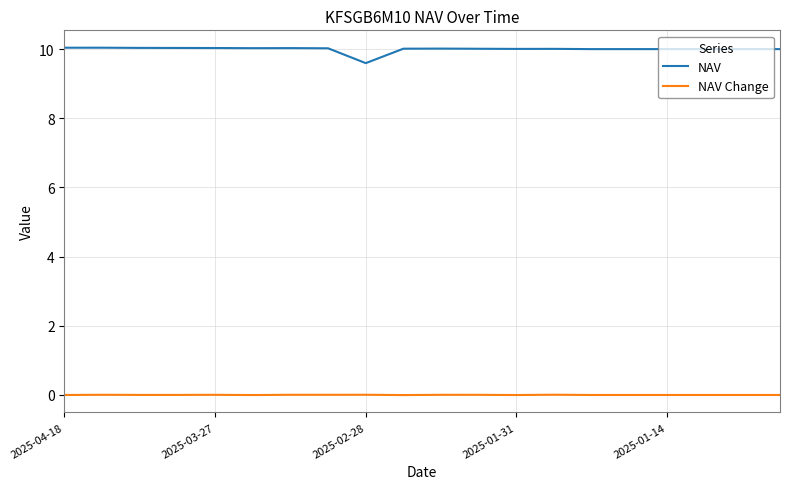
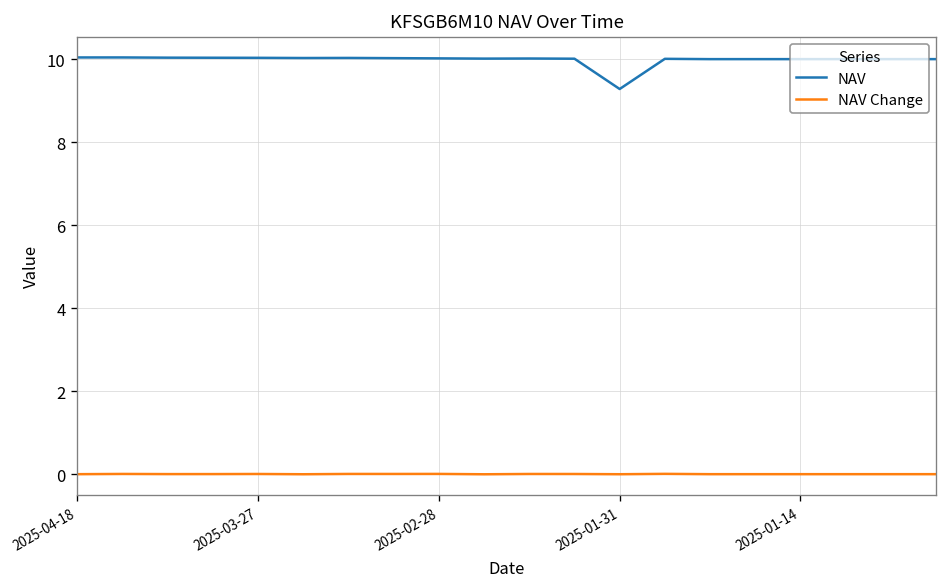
NAV, 2025-02-28: 9.6 -> 10.0
NAV, 2025-01-31: 10.0 -> 9.3
